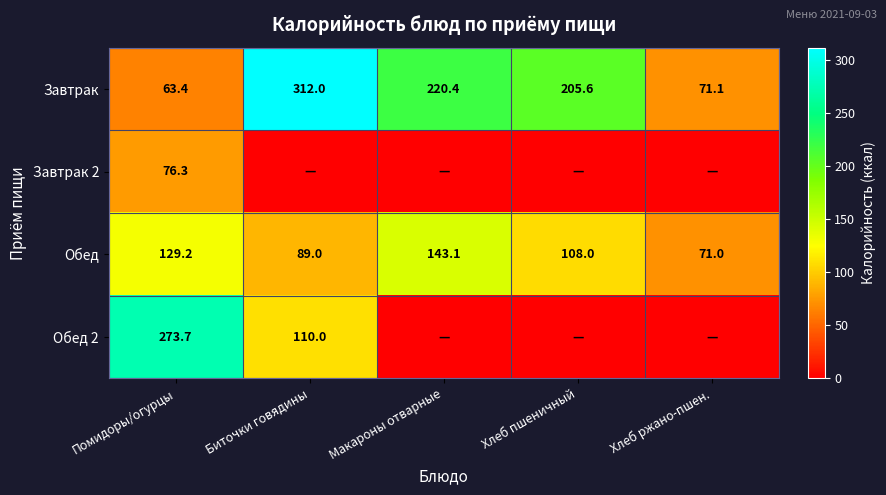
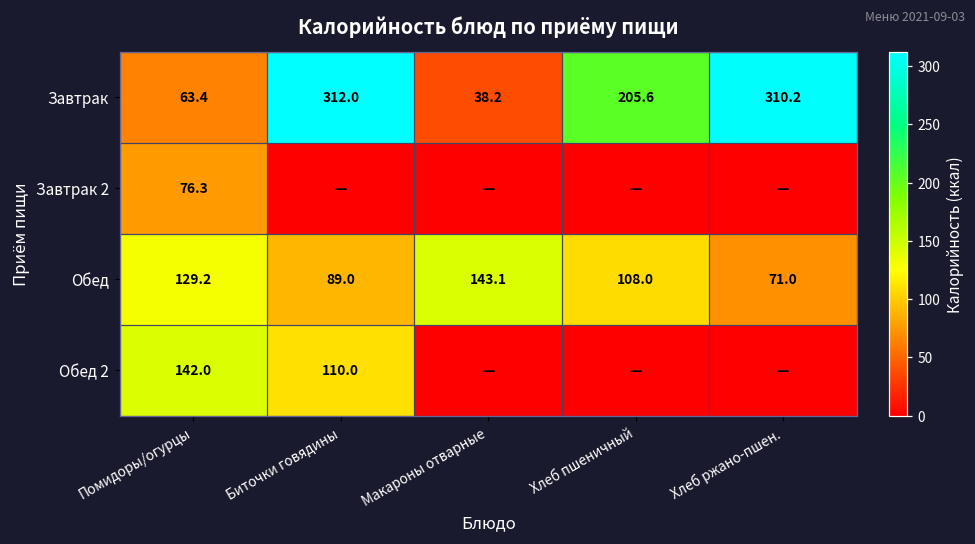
Завтрак, Макароны отварные: 220.4 -> 38.2
Завтрак, Хлеб ржано-пшен.: 71.1 -> 310.2
Обед 2, Помидоры/огурцы: 273.7 -> 142.0
